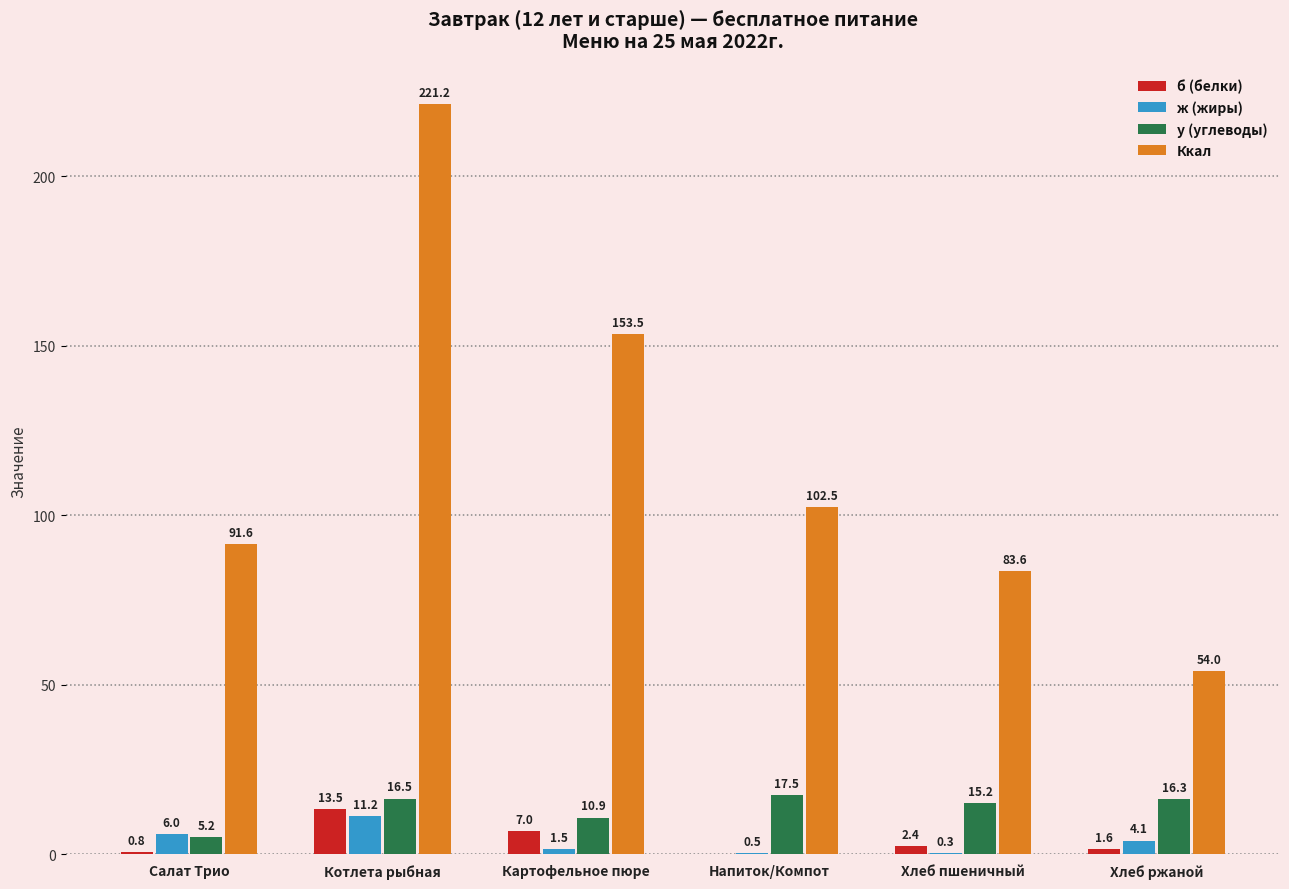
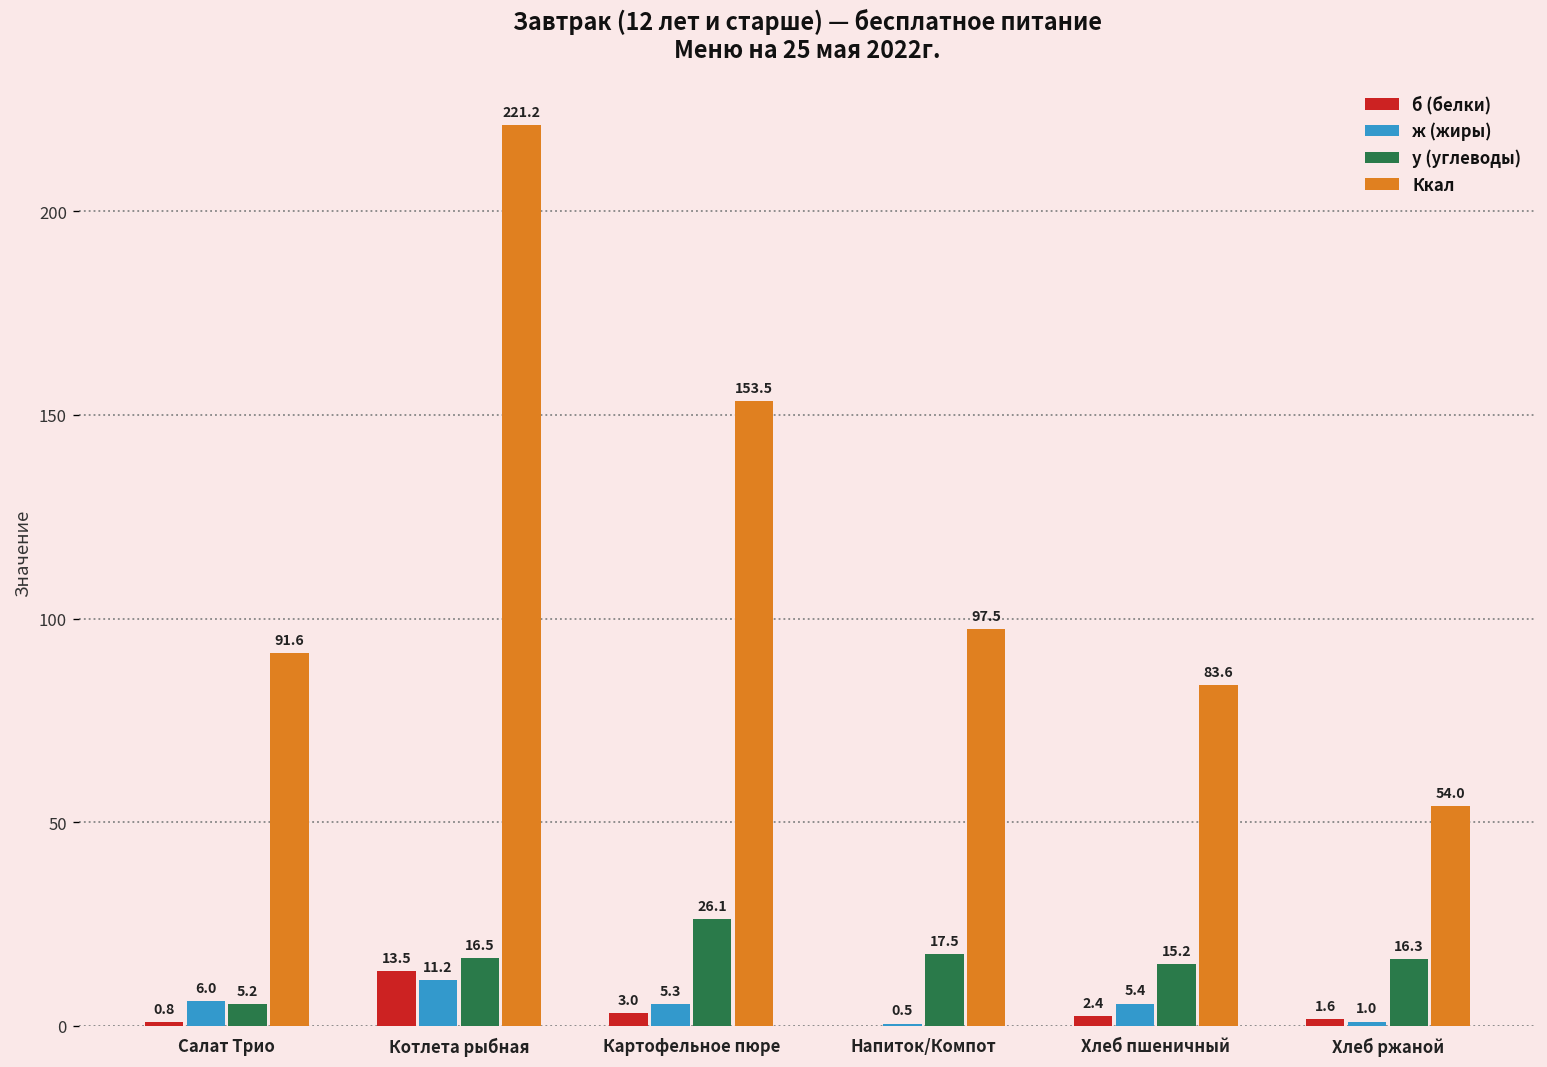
б (белки), Картофельное пюре: 7.0 -> 3.0
ж (жиры), Картофельное пюре: 1.5 -> 5.3
у (углеводы), Картофельное пюре: 10.9 -> 26.1
Ккал, Напиток/Компот: 102.5 -> 97.5
ж (жиры), Хлеб пшеничный: 0.3 -> 5.4
ж (жиры), Хлеб ржаной: 4.1 -> 1.0
